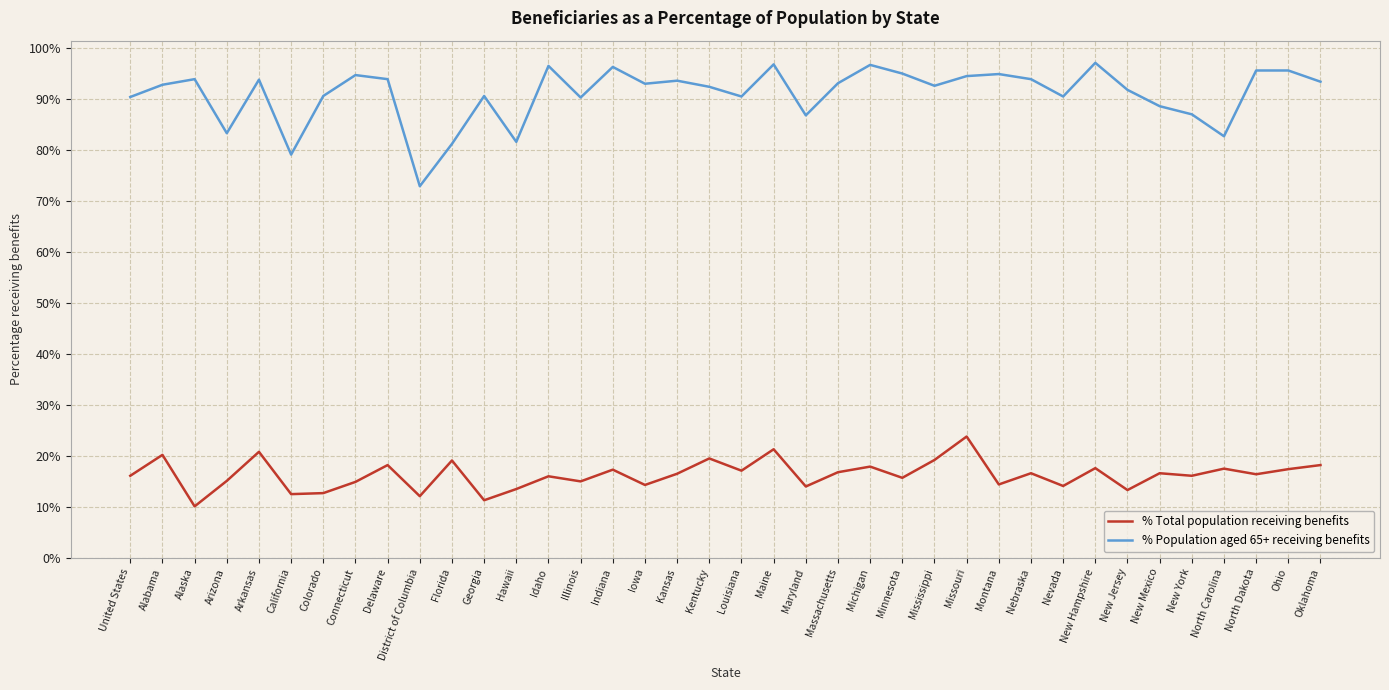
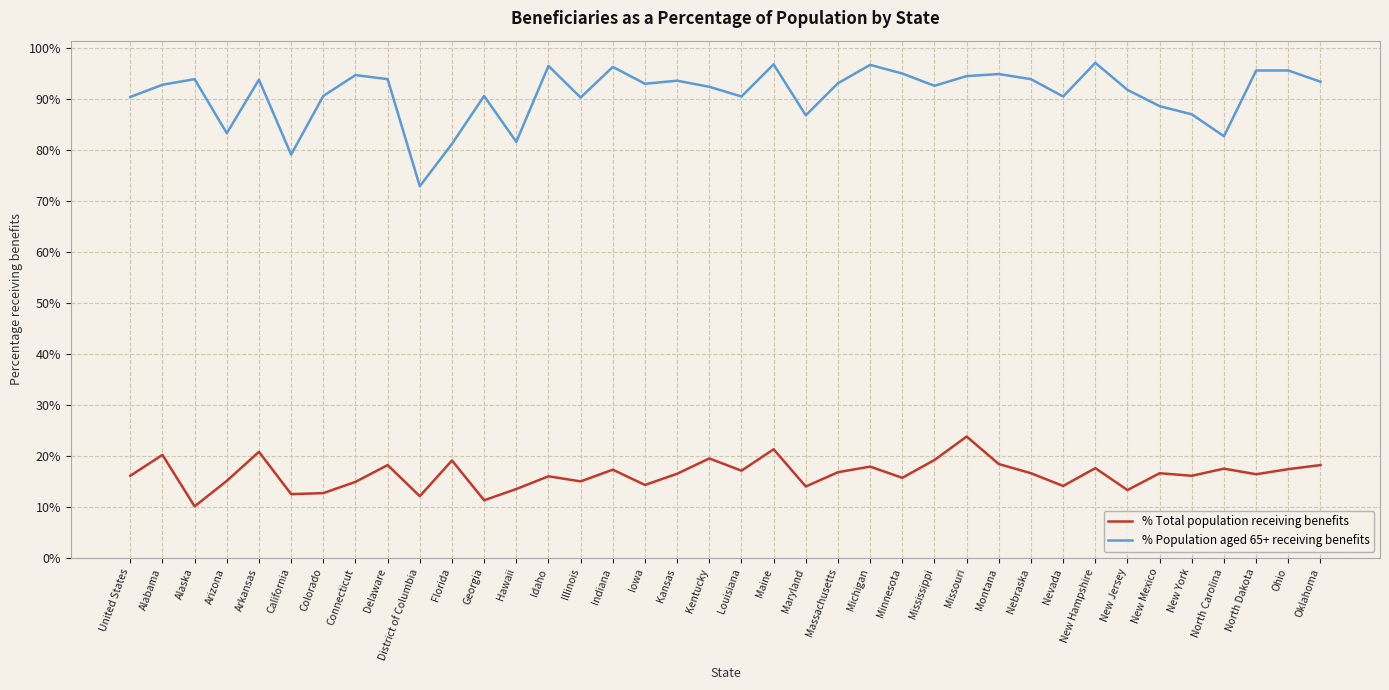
% Total population receiving benefits, Montana: 14% -> 18%
